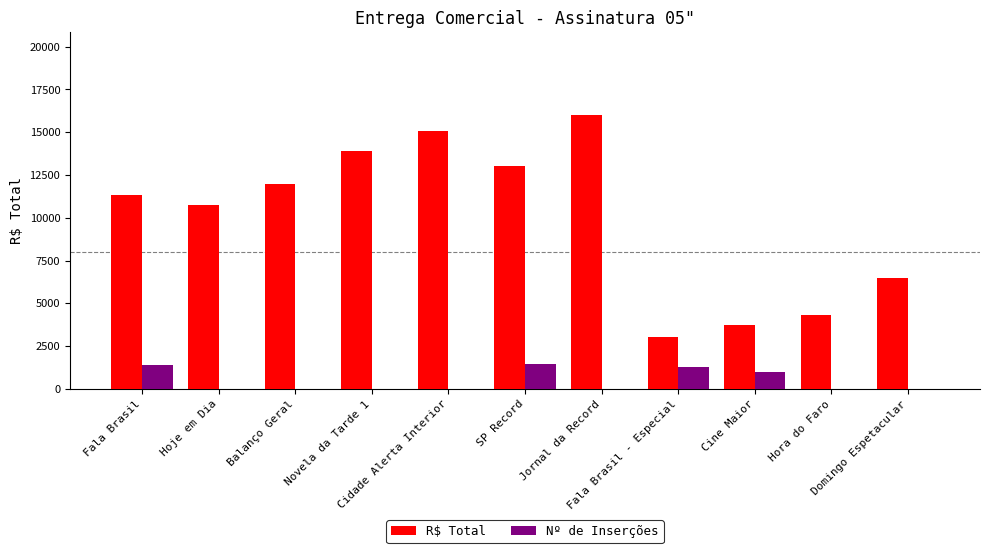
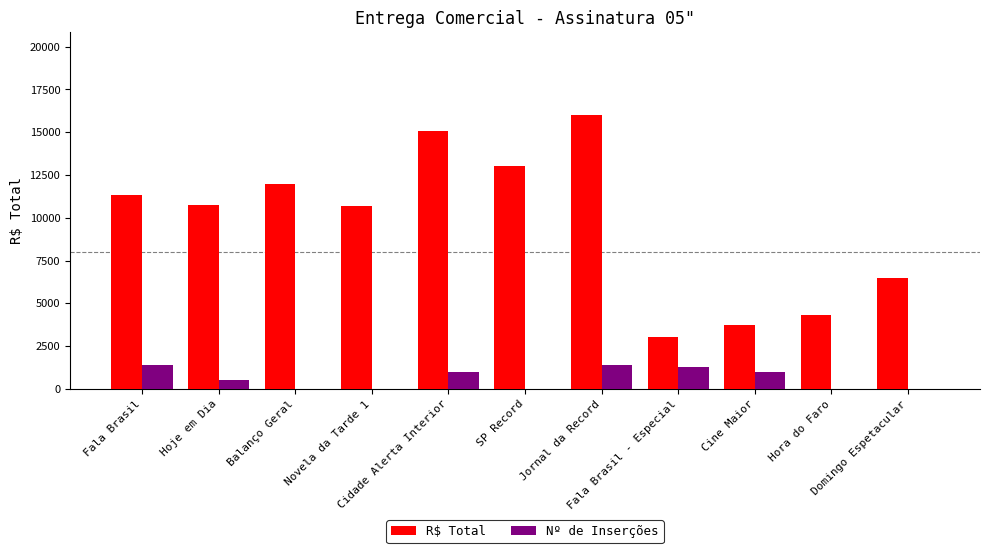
Nº de Inserções, Hoje em Dia: 0 -> 500
R$ Total, Novela da Tarde 1: 13900 -> 10700
Nº de Inserções, Cidade Alerta Interior: 0 -> 1000
Nº de Inserções, SP Record: 1400 -> 0
Nº de Inserções, Jornal da Record: 0 -> 1400
